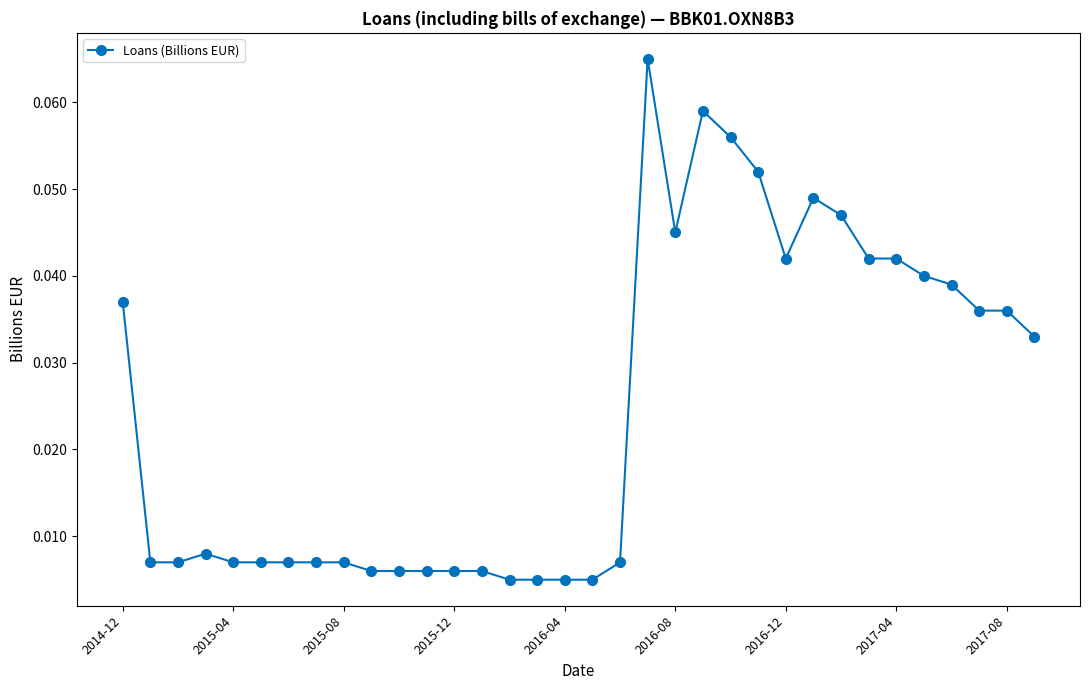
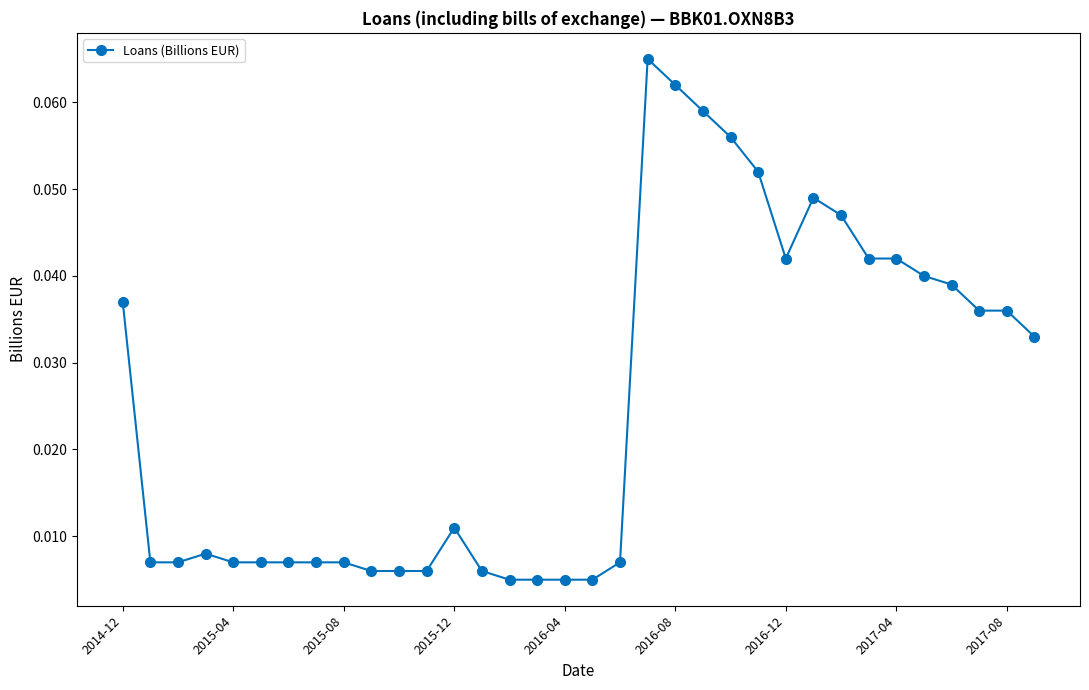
2015-12: 0.006 -> 0.011
2016-08: 0.045 -> 0.062
